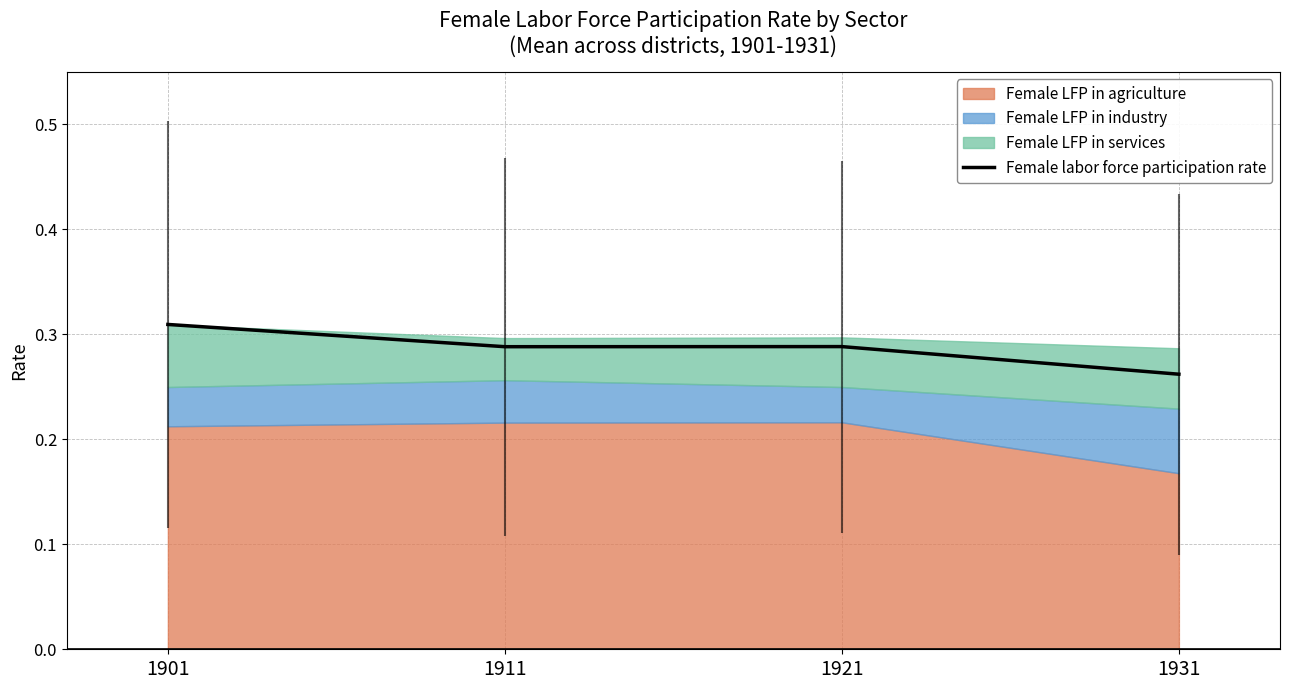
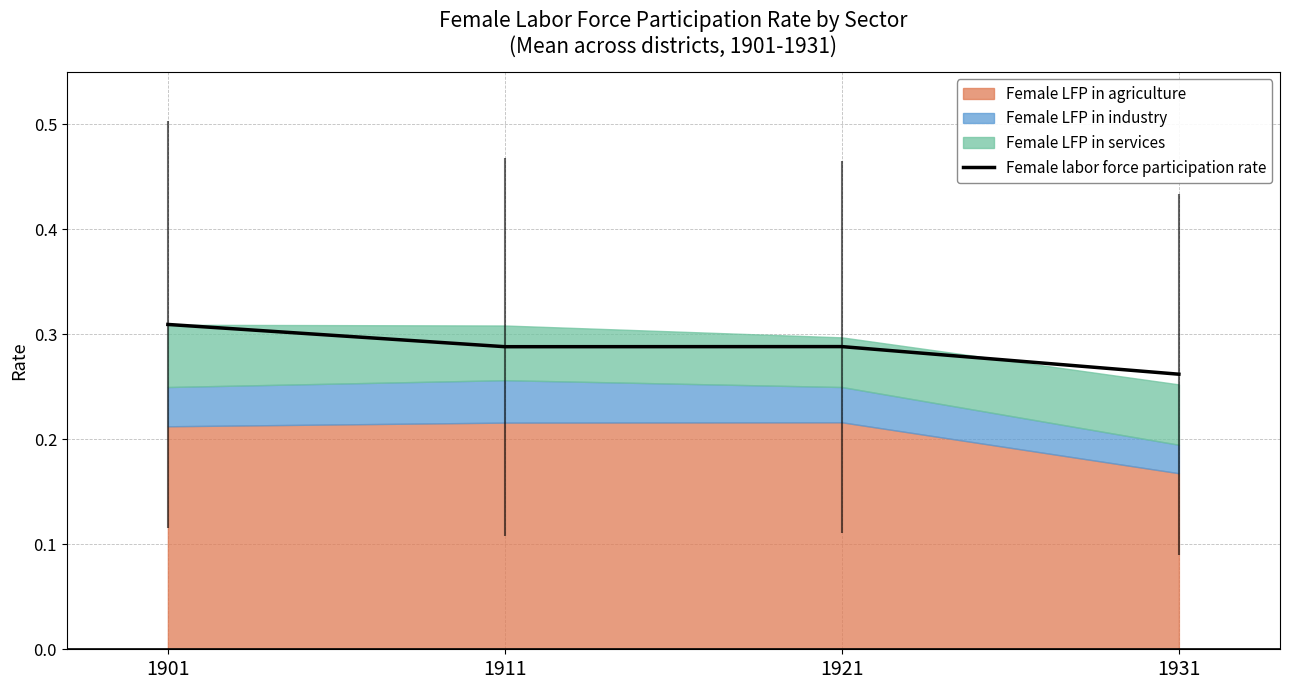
Female LFP in services, 1911: 0.040 -> 0.052
Female LFP in industry, 1931: 0.062 -> 0.027
